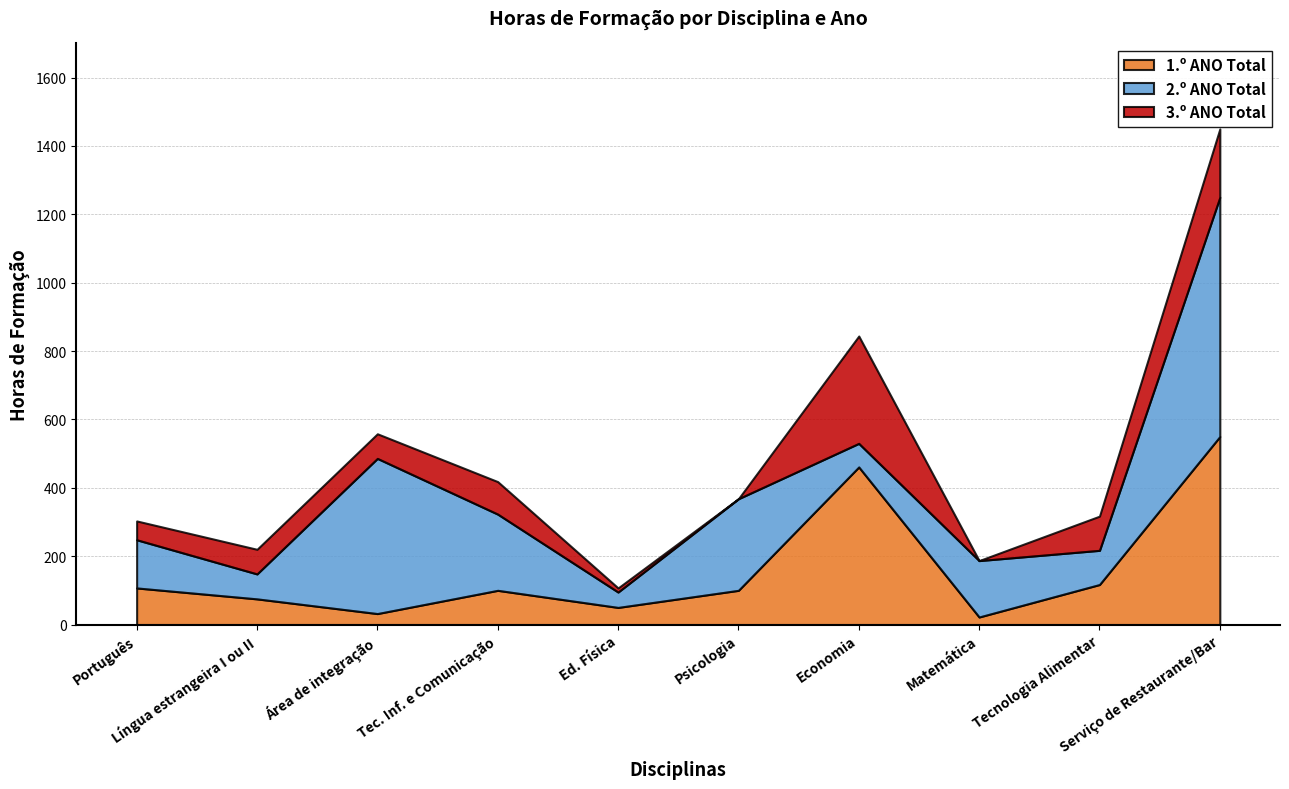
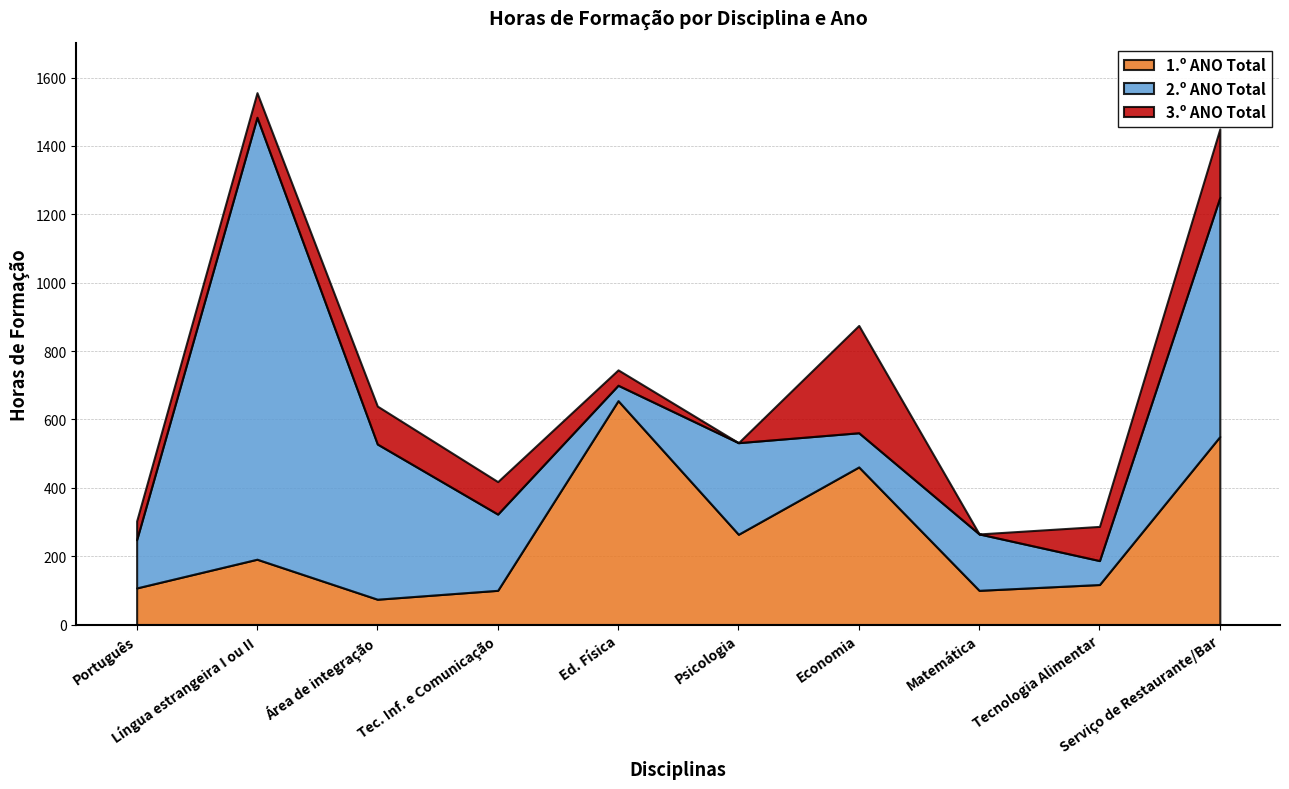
1.º ANO Total, Língua estrangeira I ou II: 80 -> 190
2.º ANO Total, Língua estrangeira I ou II: 70 -> 1290
1.º ANO Total, Área de integração: 30 -> 70
3.º ANO Total, Área de integração: 70 -> 110
1.º ANO Total, Ed. Física: 50 -> 660
3.º ANO Total, Ed. Física: 10 -> 50
1.º ANO Total, Psicologia: 100 -> 260
2.º ANO Total, Economia: 70 -> 100
1.º ANO Total, Matemática: 20 -> 100
2.º ANO Total, Tecnologia Alimentar: 100 -> 70
